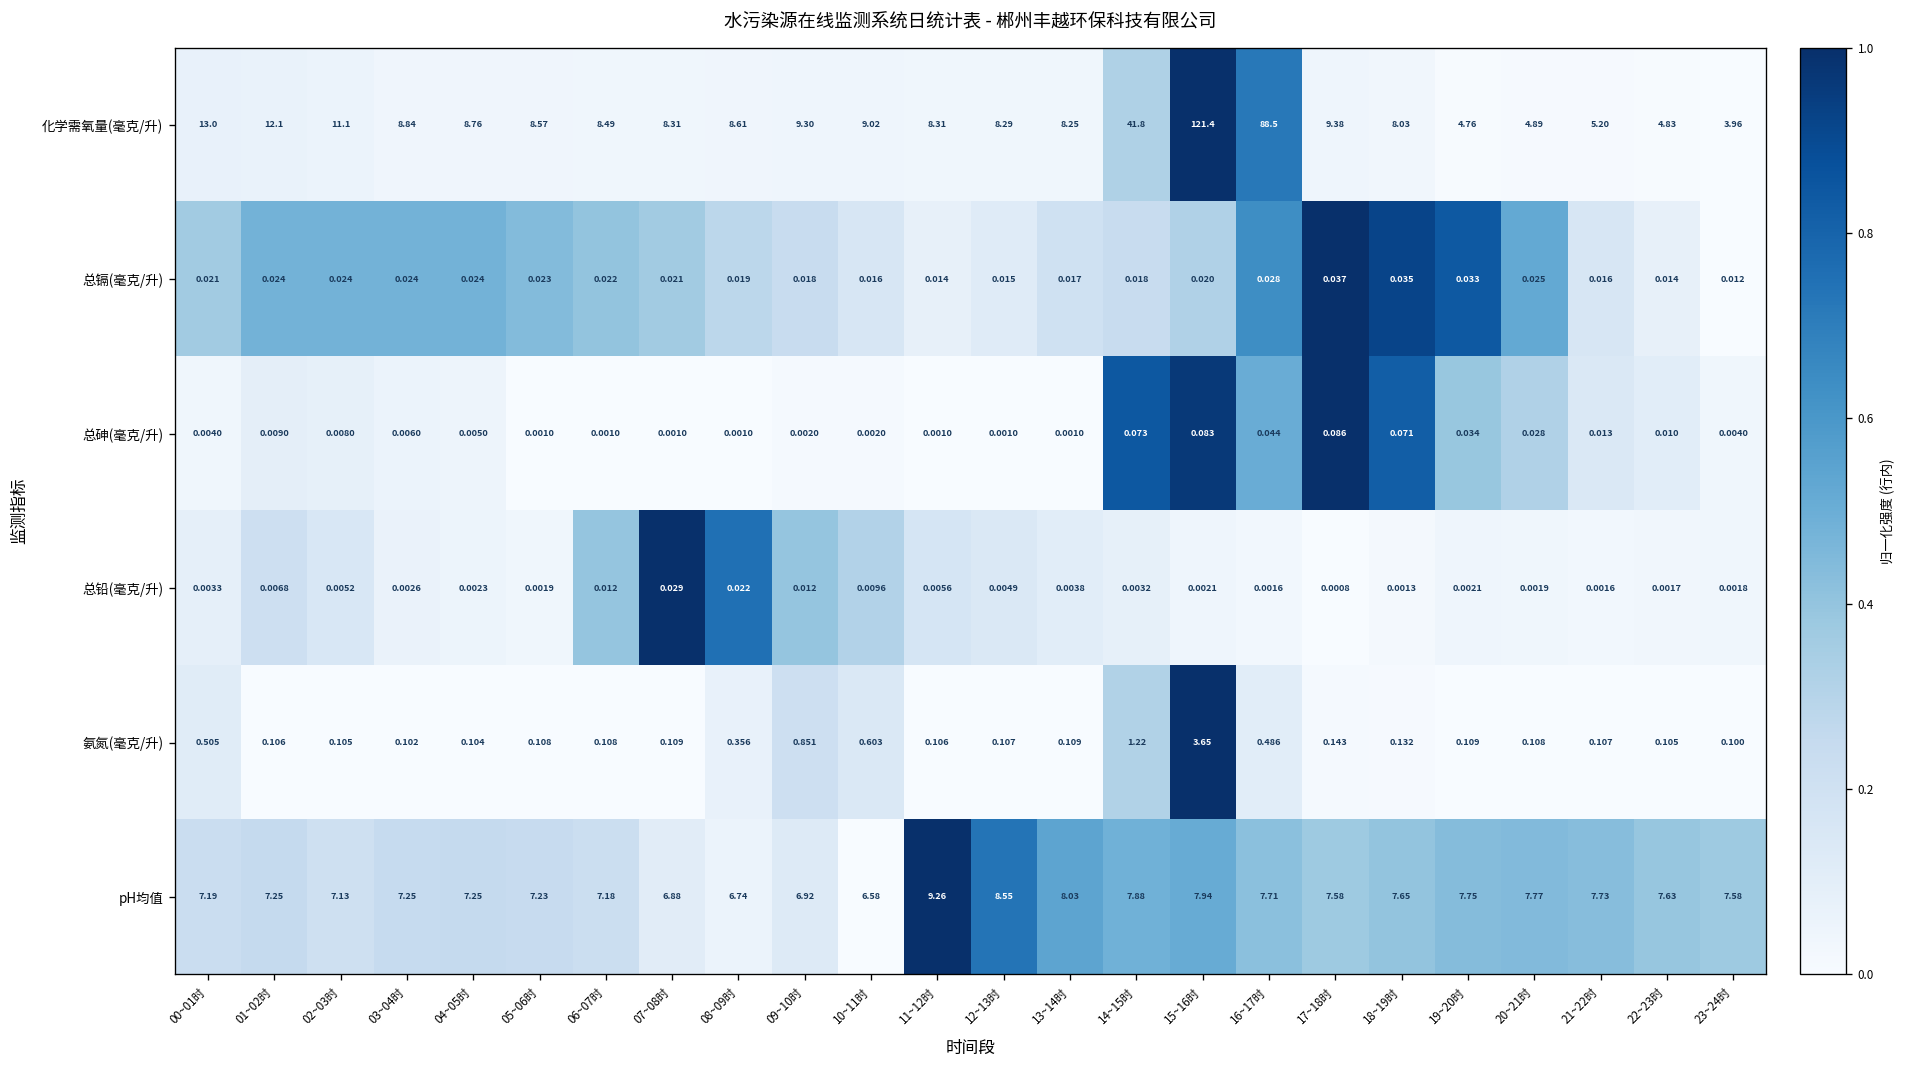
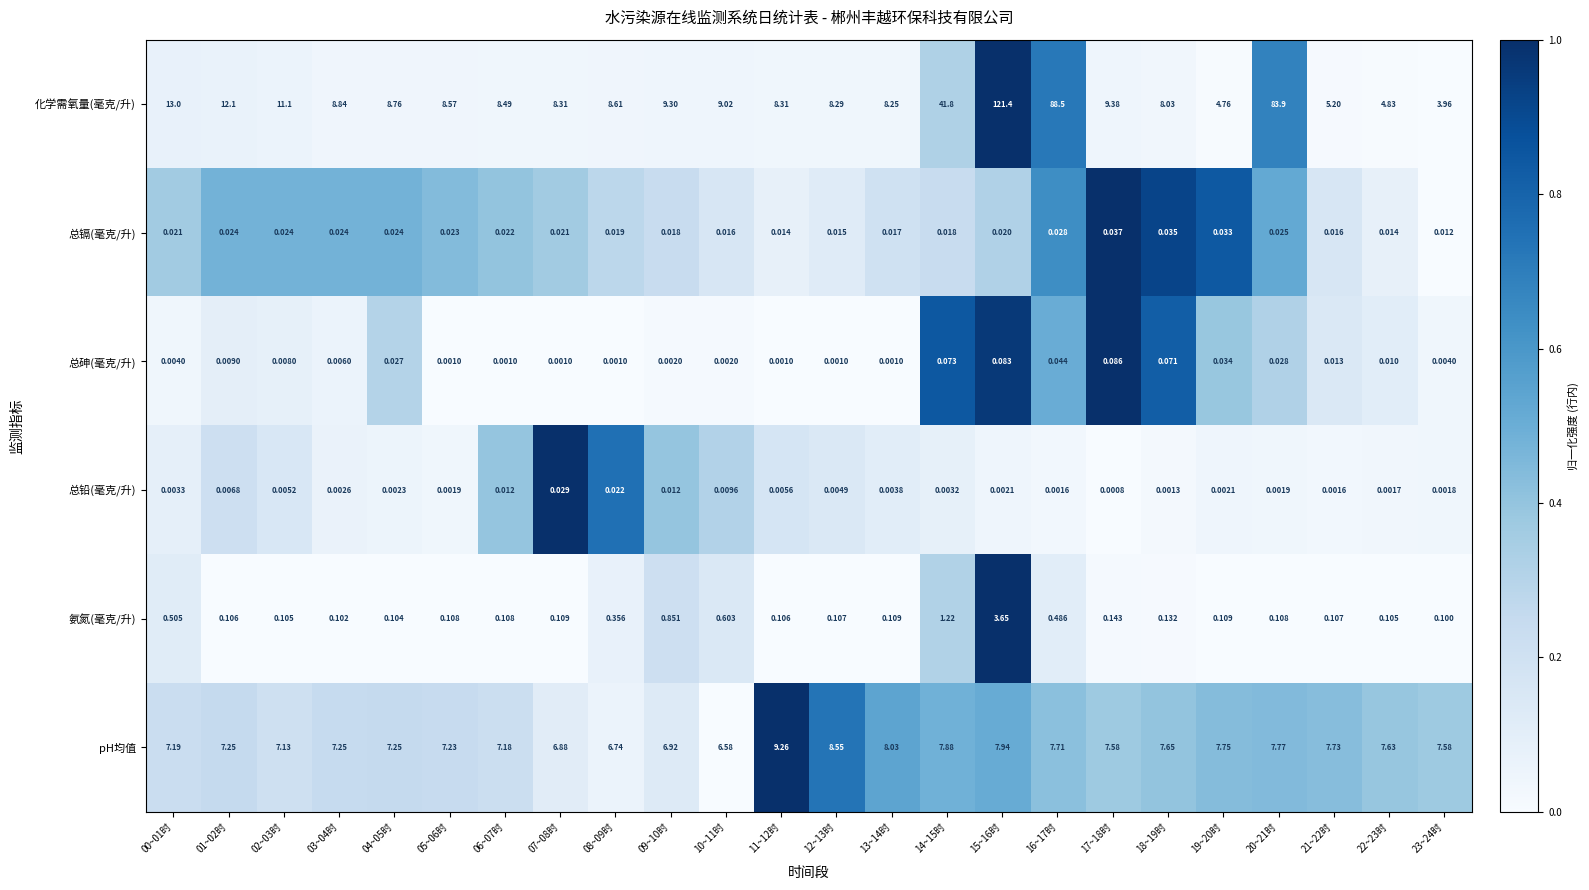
化学需氧量(毫克/升), 20~21时: 4.89 -> 83.9
总砷(毫克/升), 04~05时: 0.0050 -> 0.027
